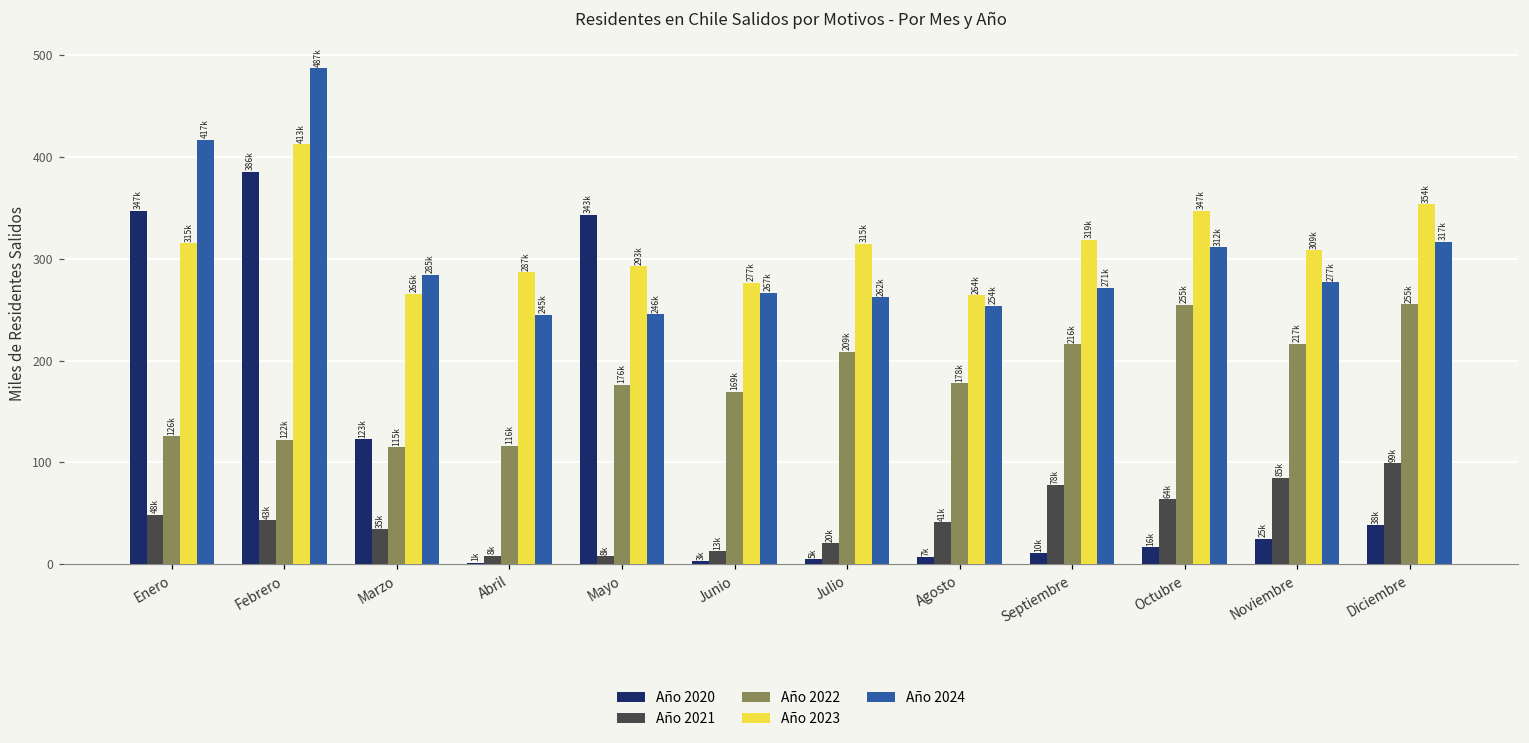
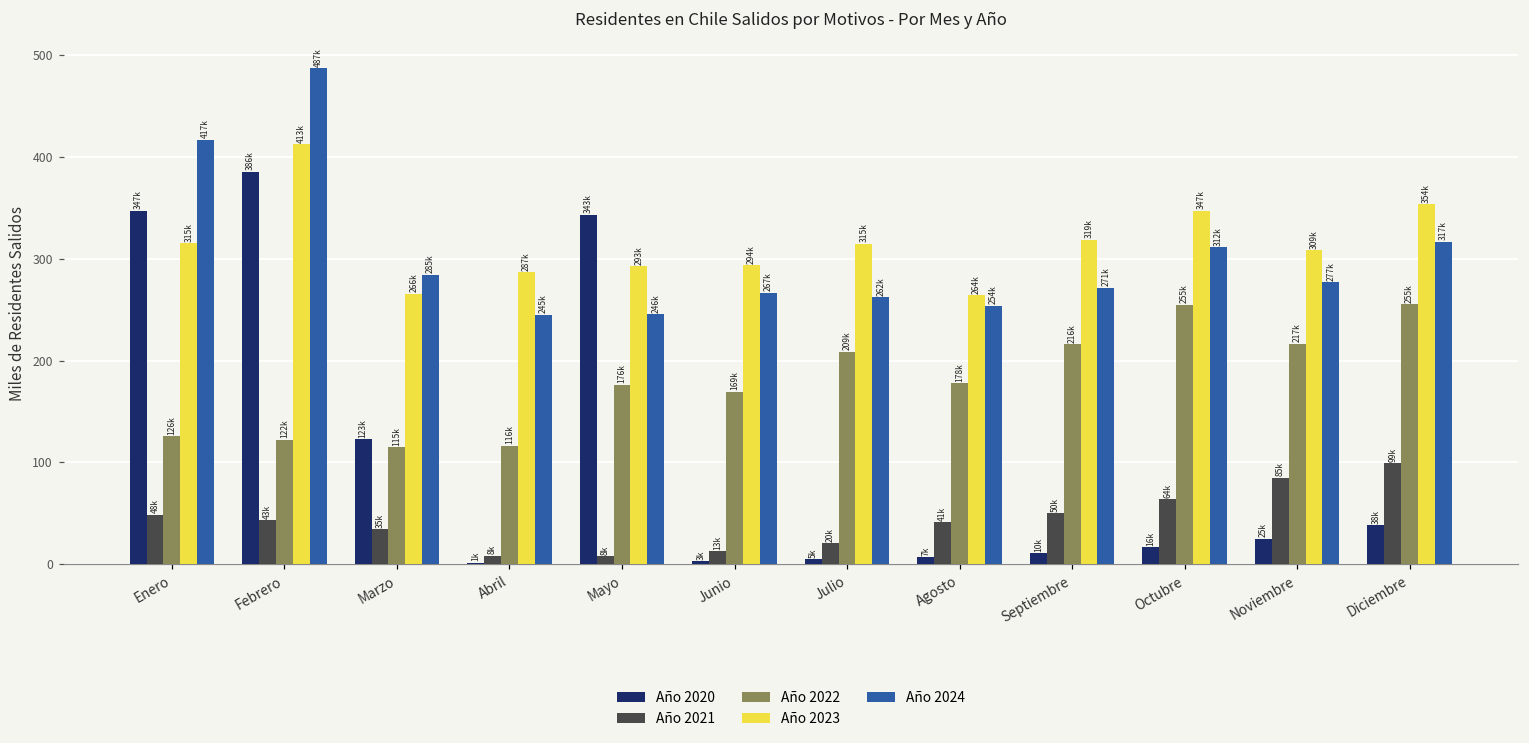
Año 2023, Junio: 277k -> 294k
Año 2021, Septiembre: 78k -> 50k
